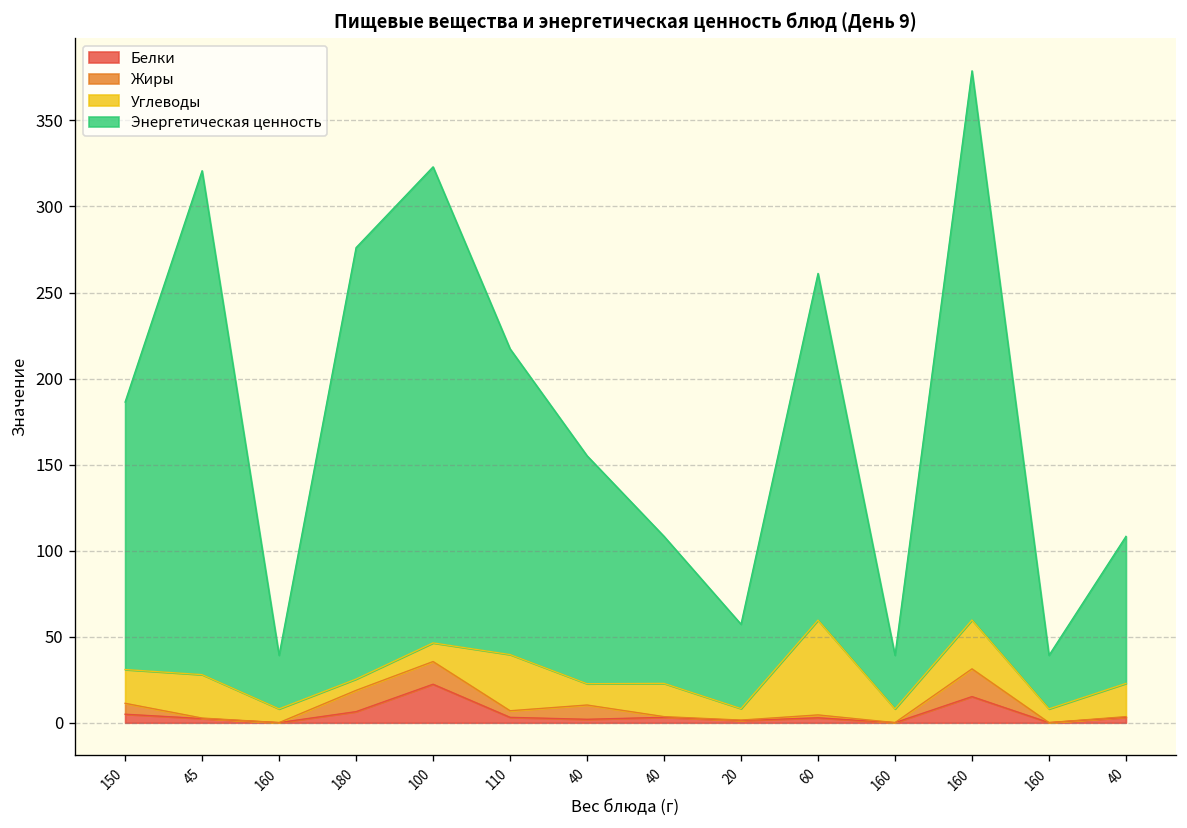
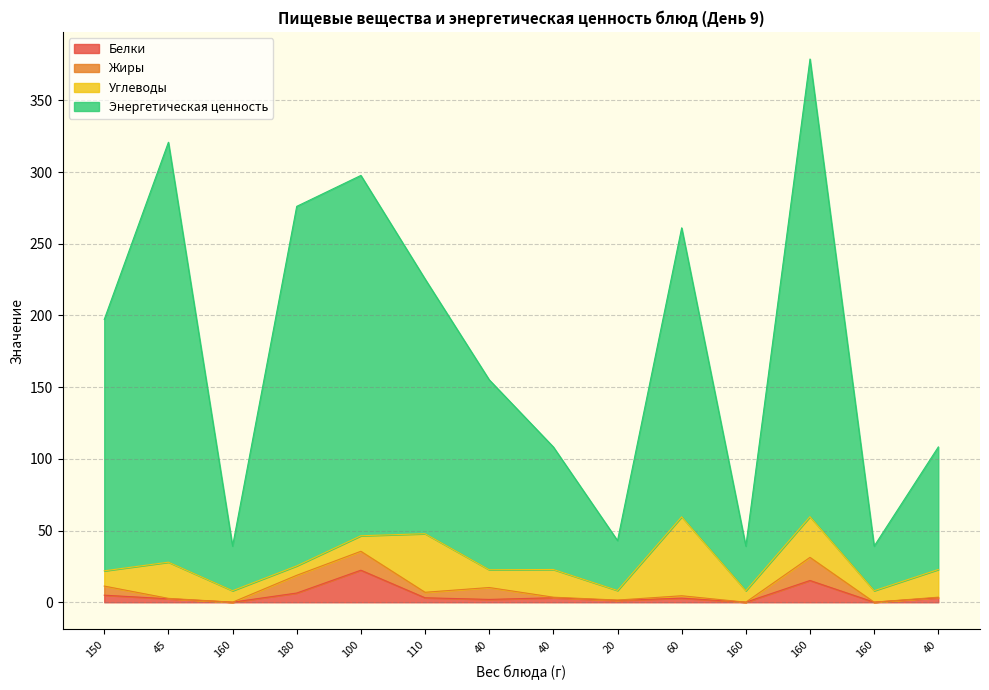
Углеводы, 150: 20 -> 11
Энергетическая ценность, 150: 155 -> 175
Энергетическая ценность, 100: 277 -> 251
Углеводы, 110: 33 -> 41
Энергетическая ценность, 20: 49 -> 35
